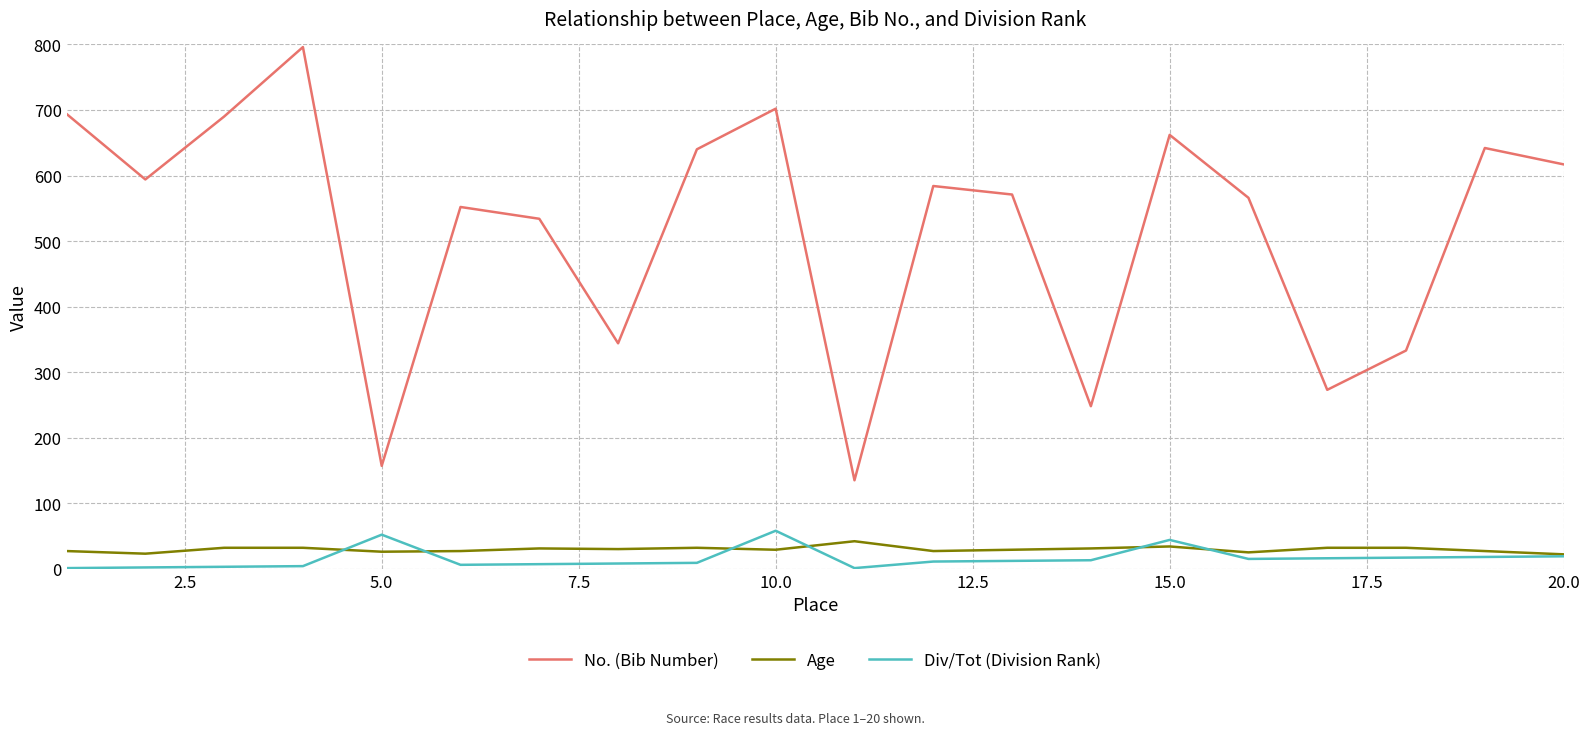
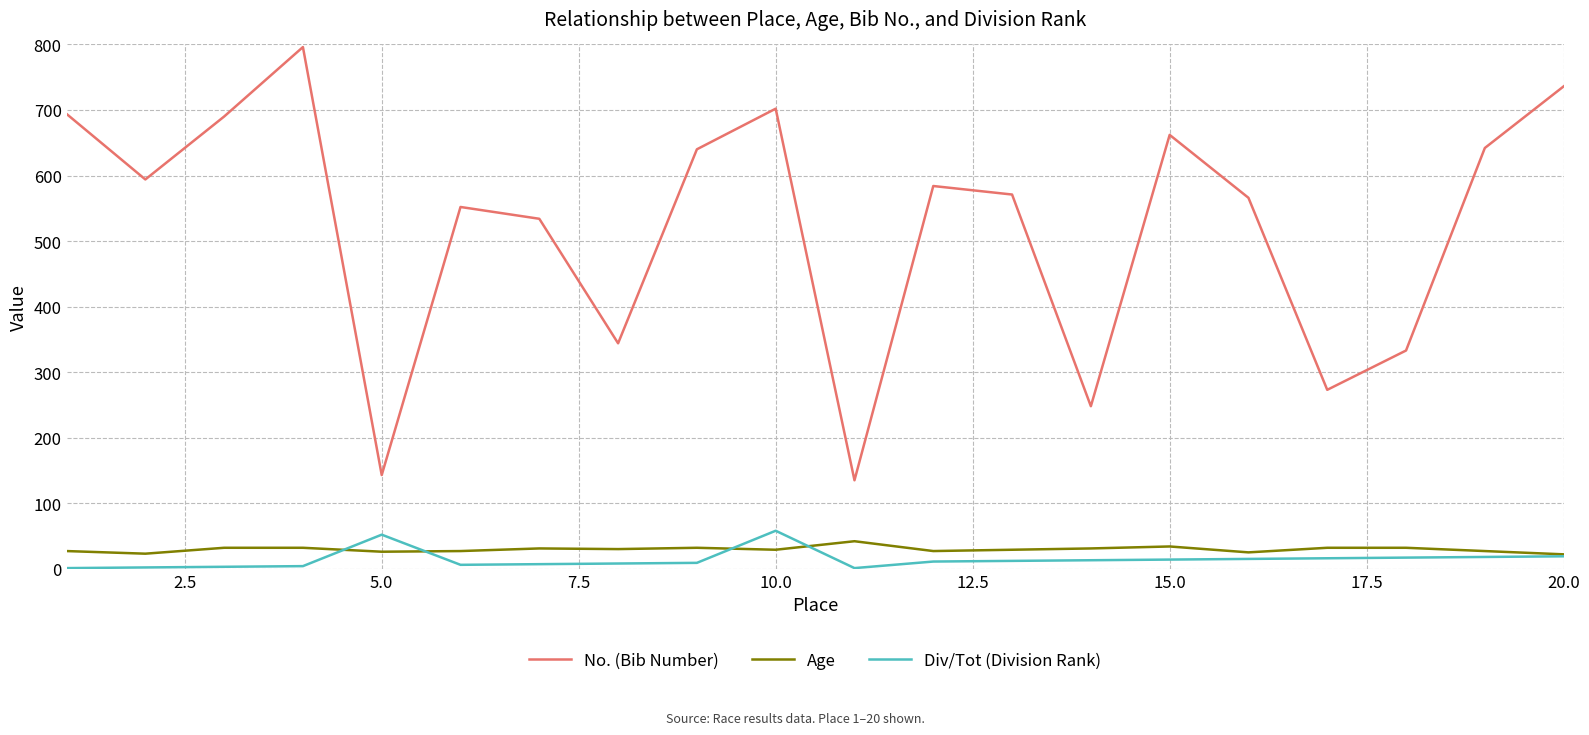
No. (Bib Number), 5.0: 160 -> 140
Div/Tot (Division Rank), 15.0: 40 -> 10
No. (Bib Number), 20.0: 620 -> 740
